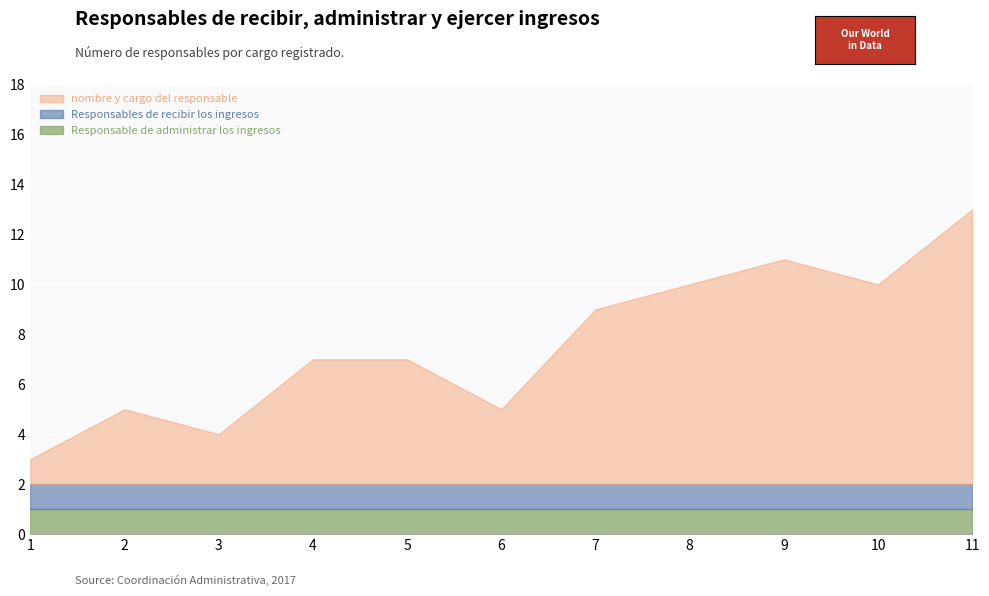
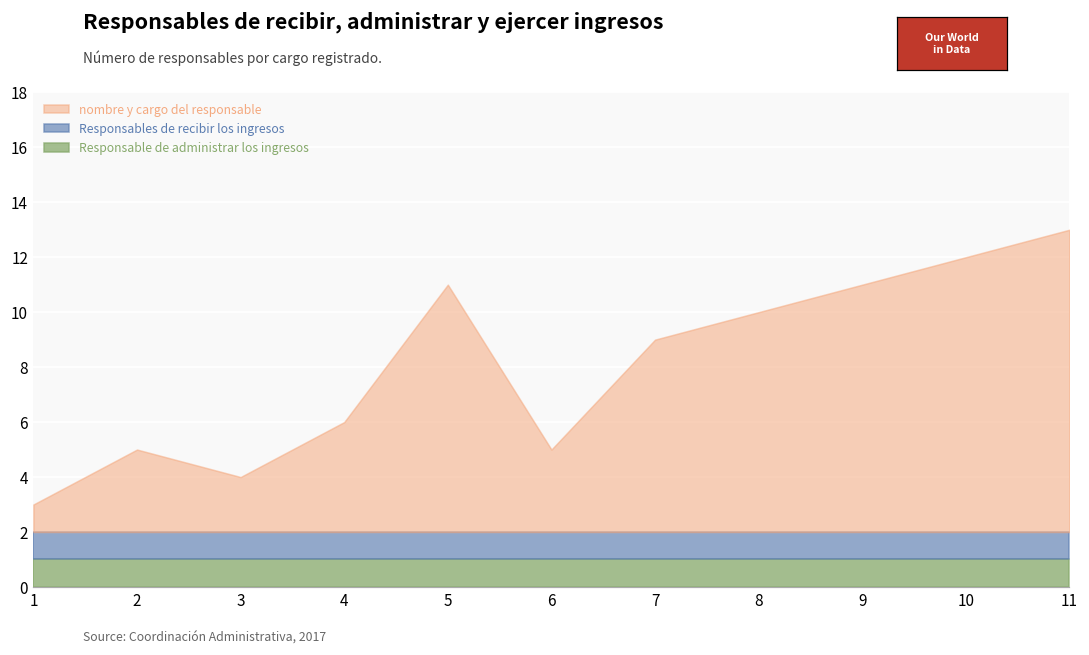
nombre y cargo del responsable, 4: 5 -> 4
nombre y cargo del responsable, 5: 5 -> 9
nombre y cargo del responsable, 10: 8 -> 10
